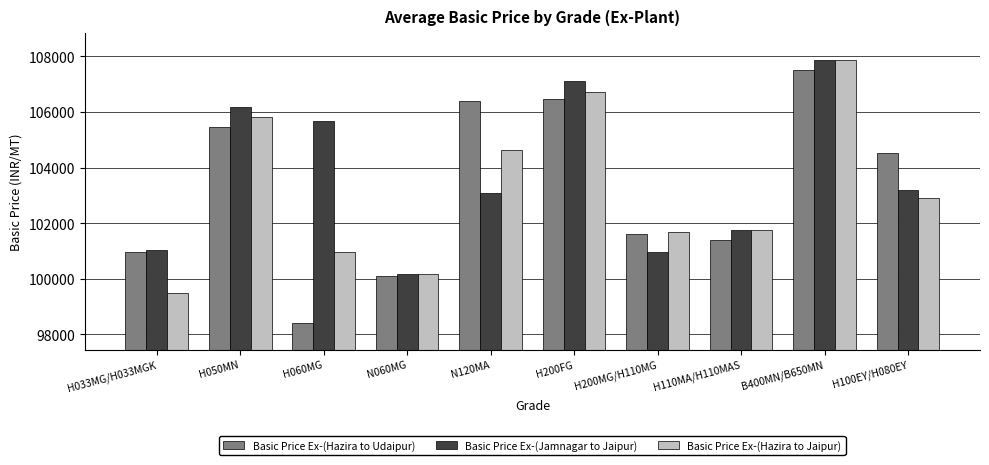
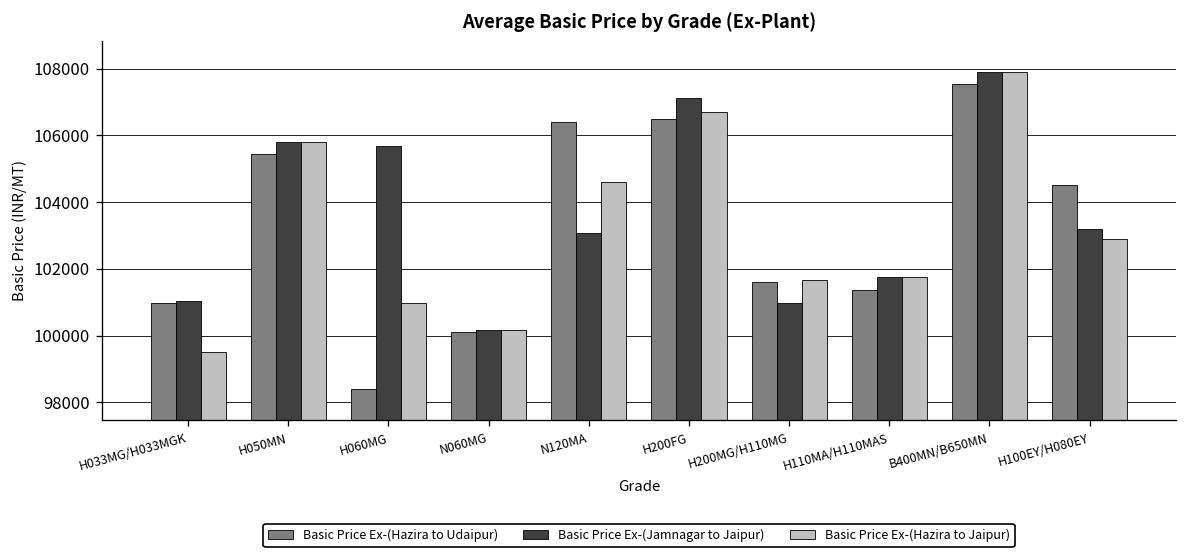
Basic Price Ex-(Jamnagar to Jaipur), H050MN: 106200 -> 105800
